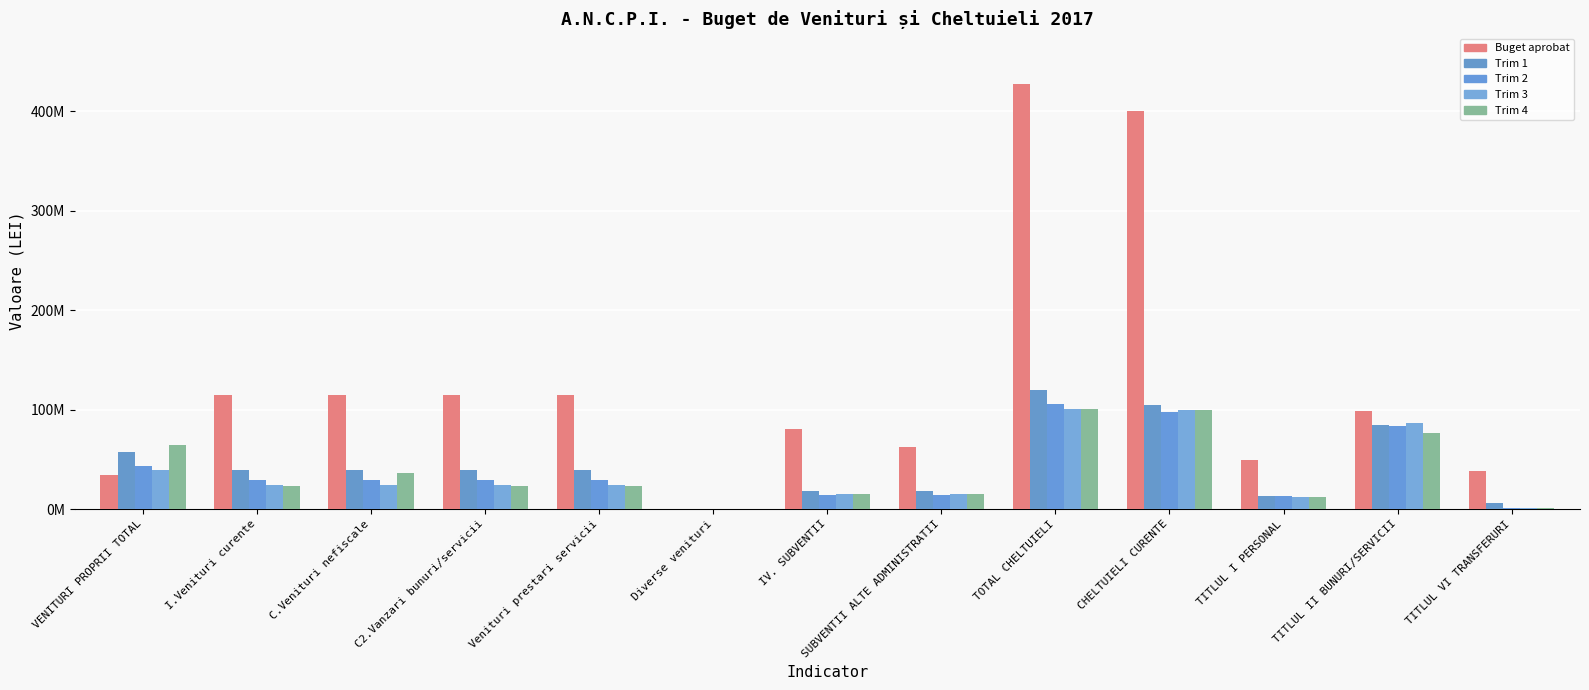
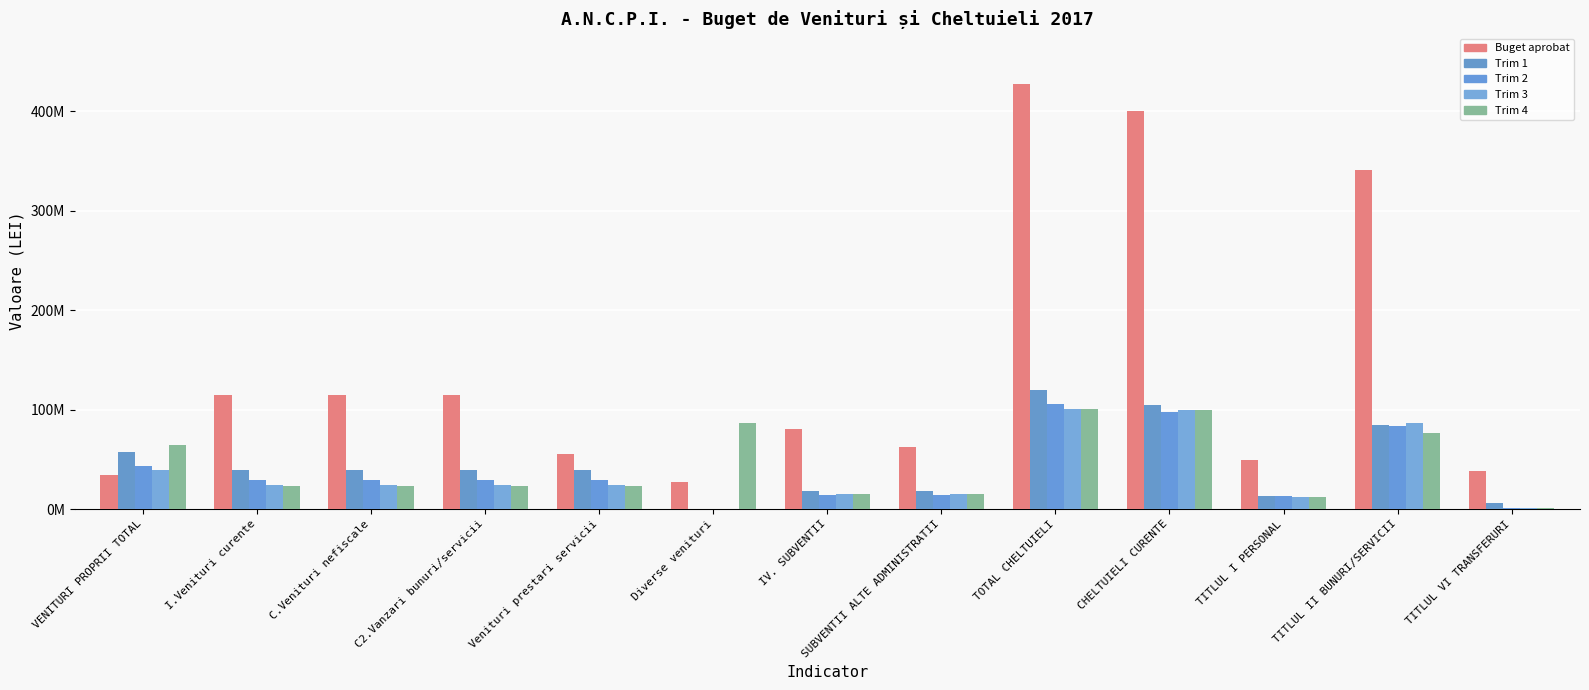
Trim 4, C.Venituri nefiscale: 40000000 -> 20000000
Buget aprobat, Venituri prestari servicii: 110000000 -> 60000000
Buget aprobat, Diverse venituri: 0 -> 30000000
Trim 4, Diverse venituri: 0 -> 90000000
Buget aprobat, TITLUL II BUNURI/SERVICII: 100000000 -> 340000000
